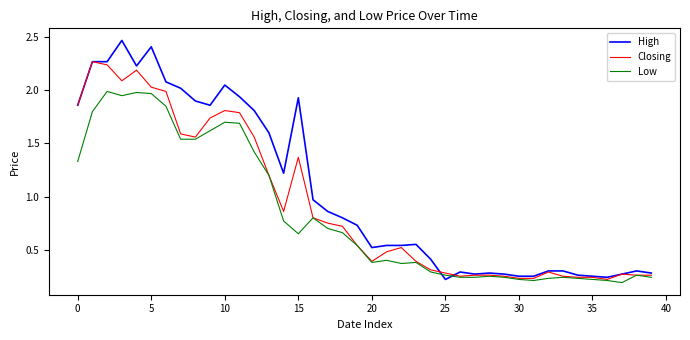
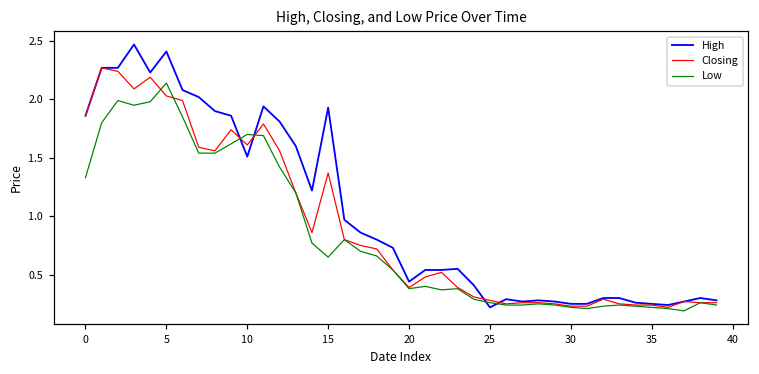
Low, 5: 1.97 -> 2.14
High, 10: 2.05 -> 1.51
Closing, 10: 1.81 -> 1.61
High, 20: 0.52 -> 0.44
